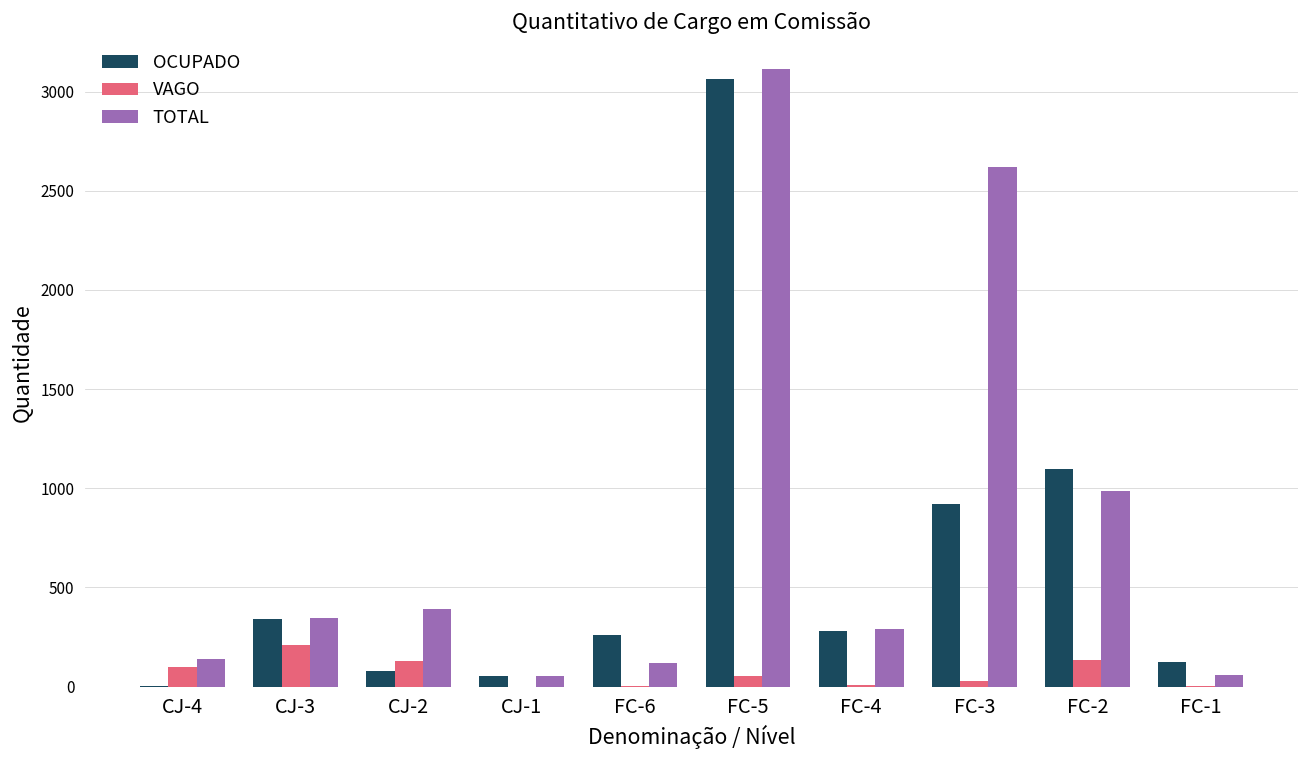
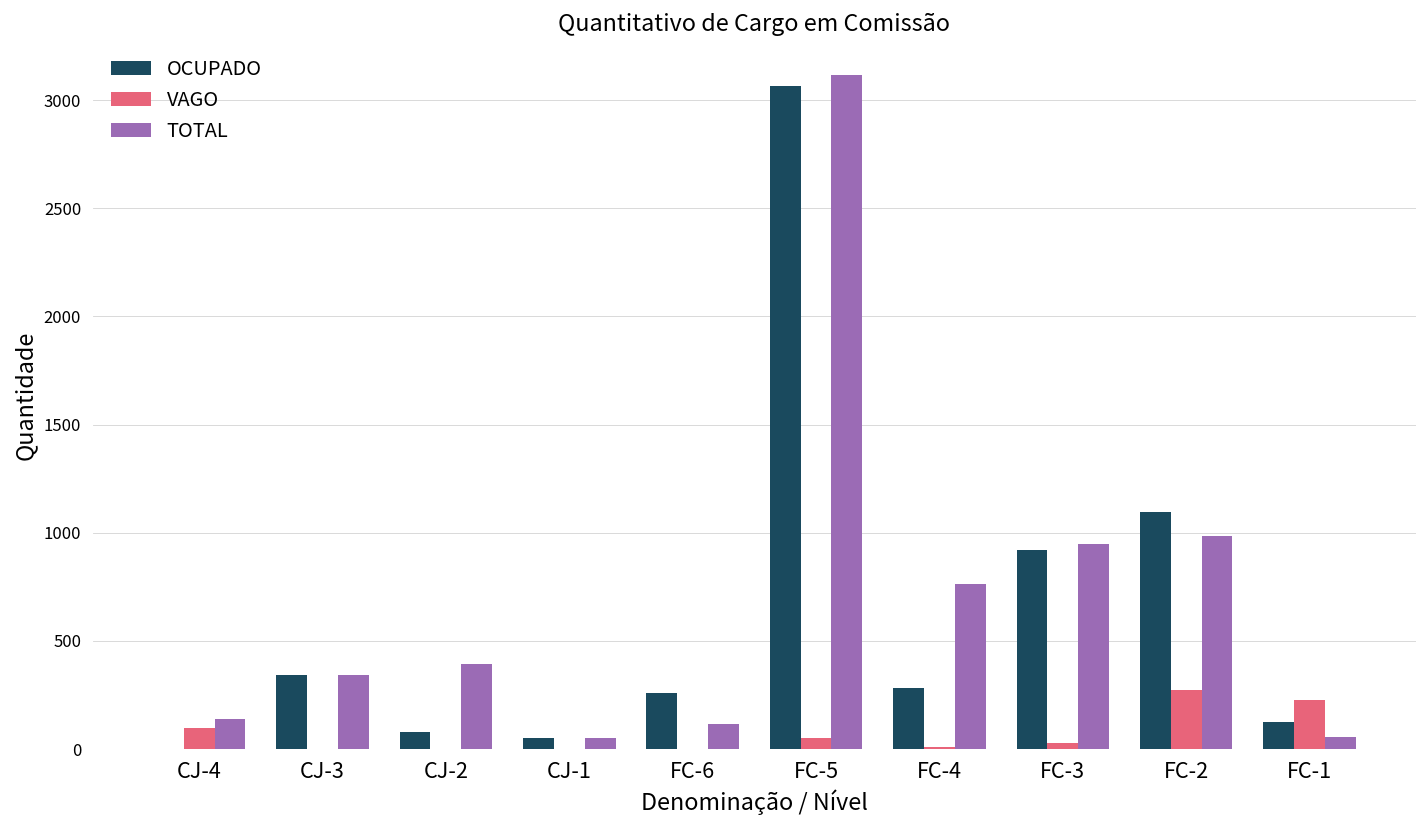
VAGO, CJ-3: 210 -> 0
VAGO, CJ-2: 130 -> 0
TOTAL, FC-4: 290 -> 760
TOTAL, FC-3: 2620 -> 950
VAGO, FC-2: 130 -> 270
VAGO, FC-1: 0 -> 230
